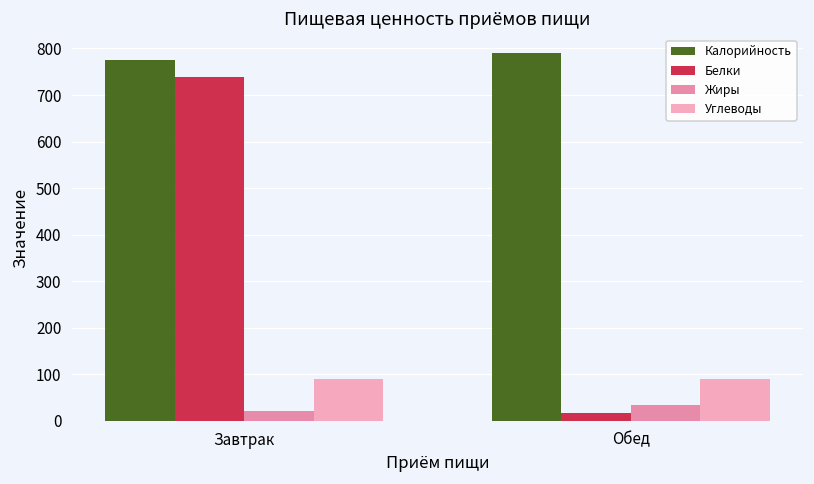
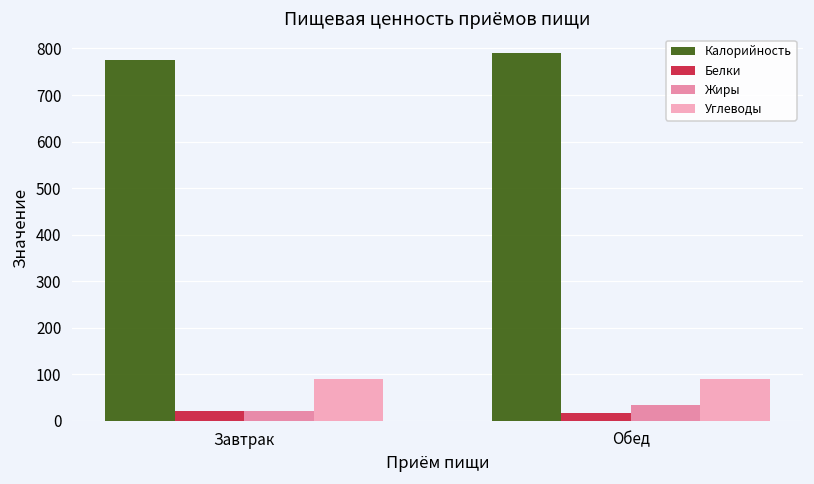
Белки, Завтрак: 740 -> 20
